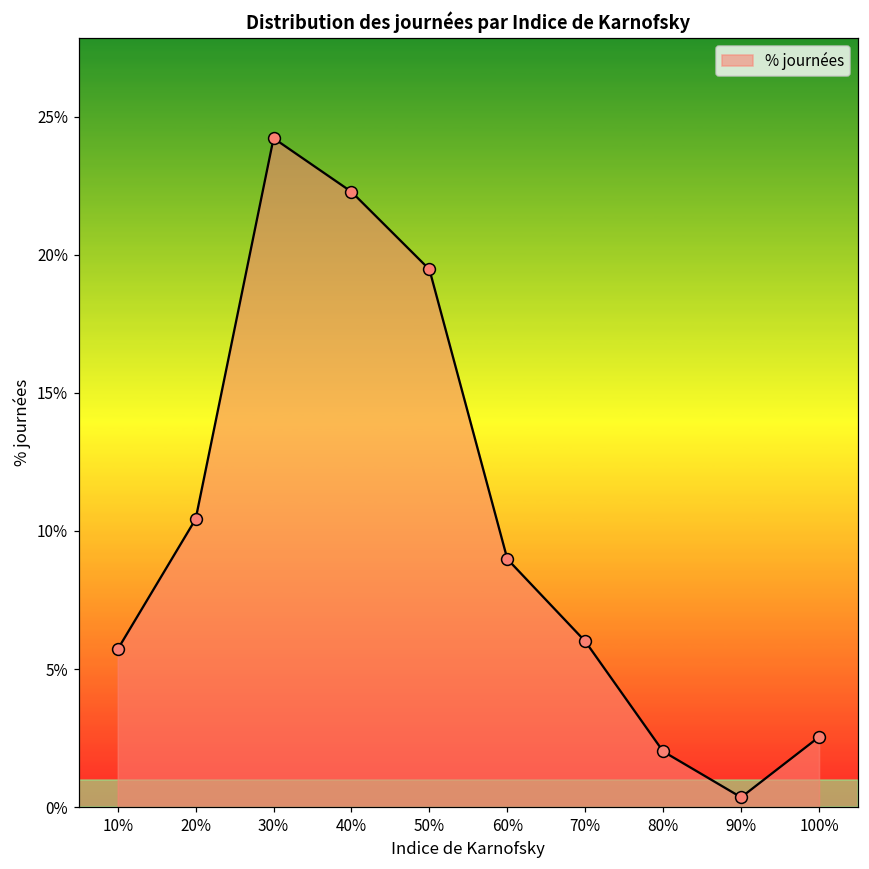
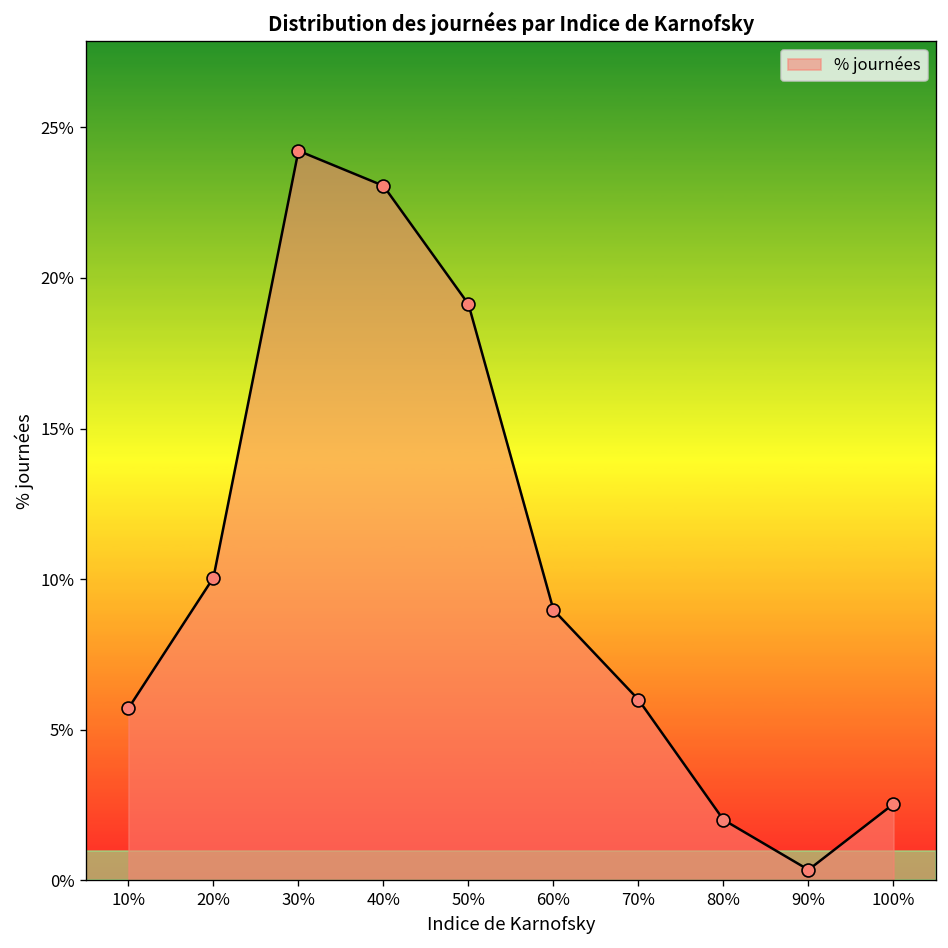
20%: 10.4% -> 10.1%
40%: 22.3% -> 23.1%
50%: 19.5% -> 19.1%
